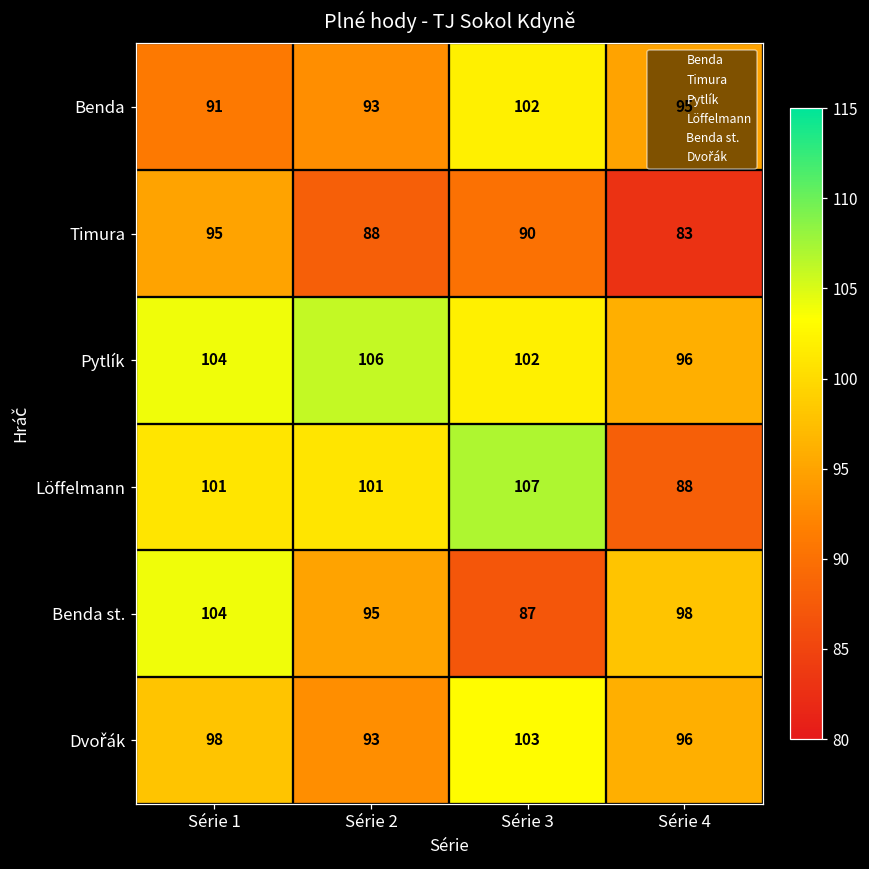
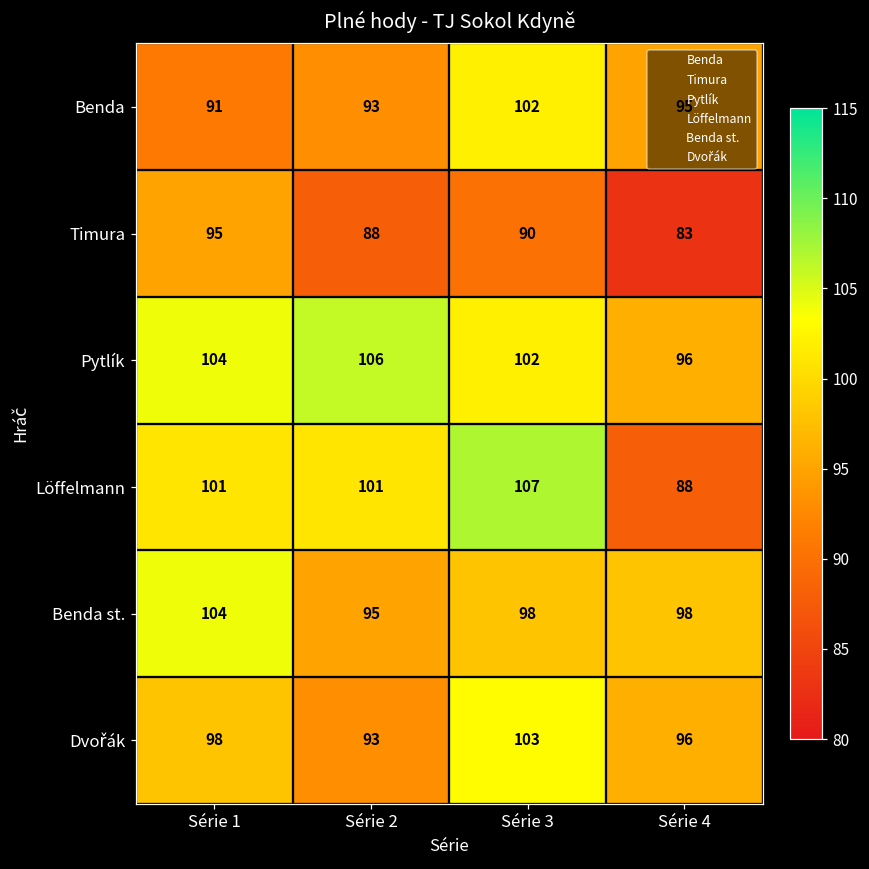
Benda st., Série 3: 87 -> 98
